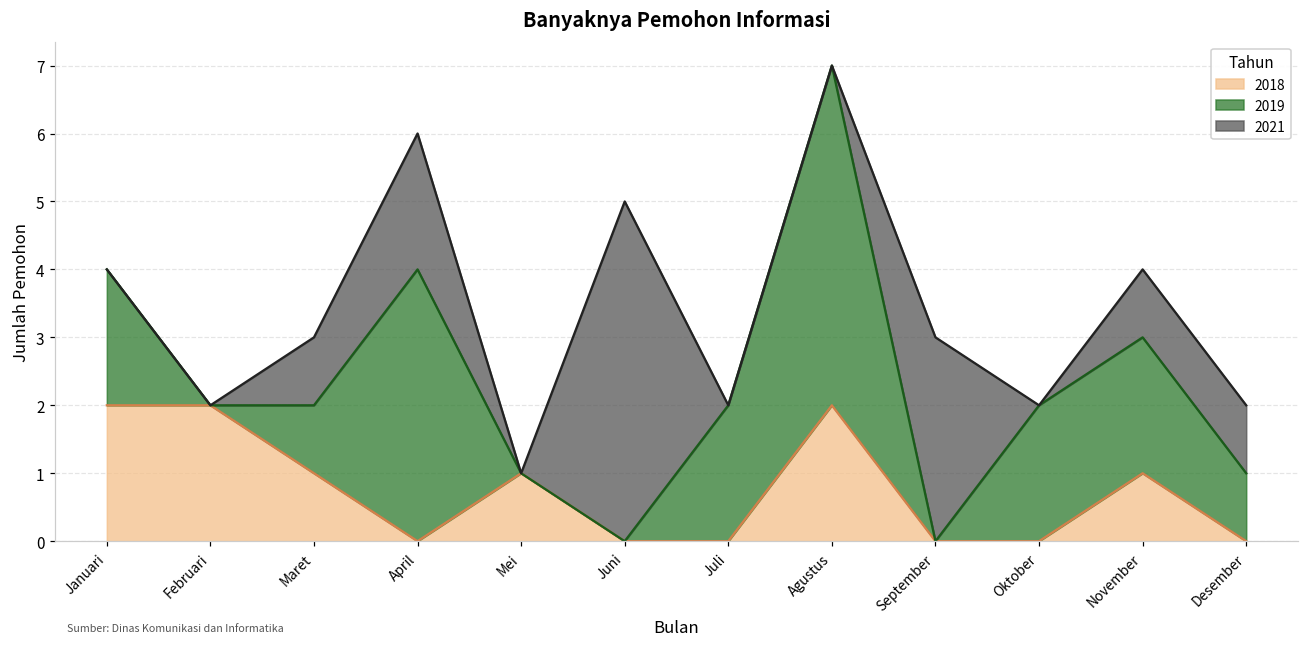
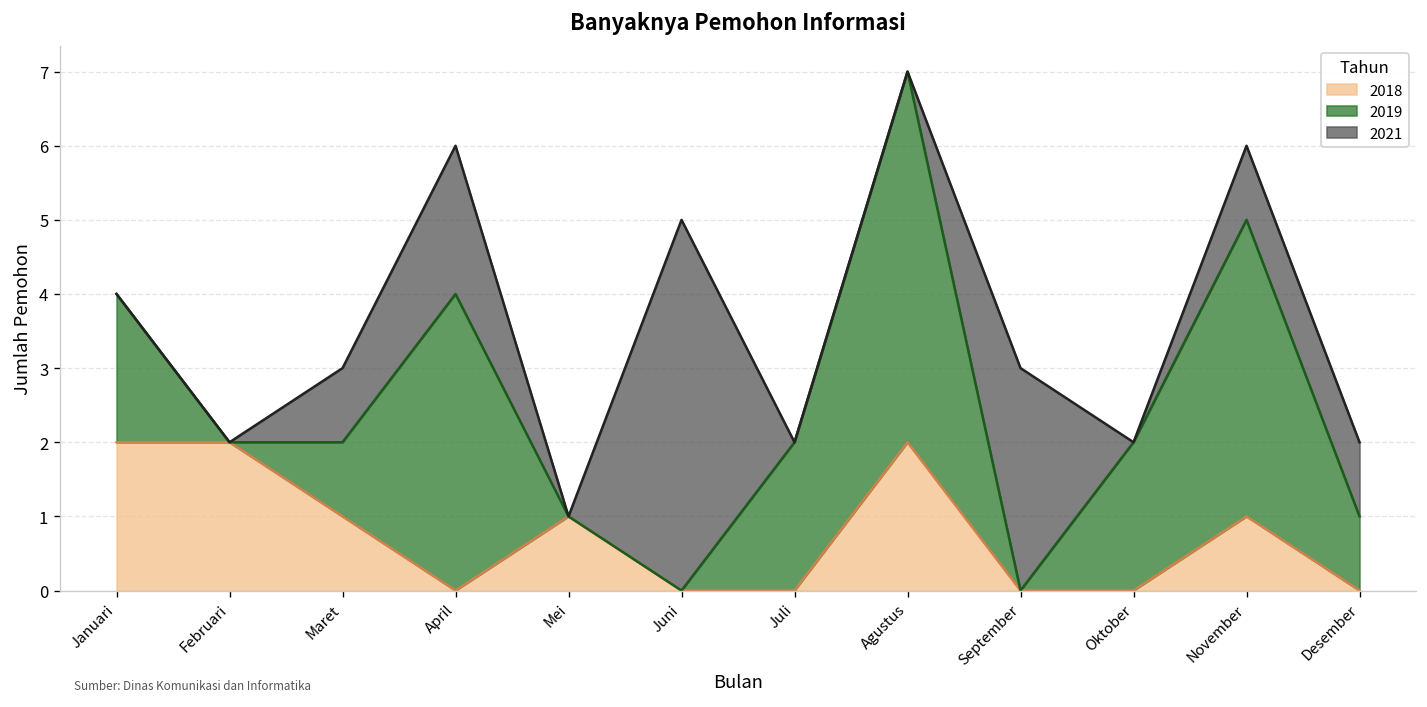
2019, November: 2 -> 4
